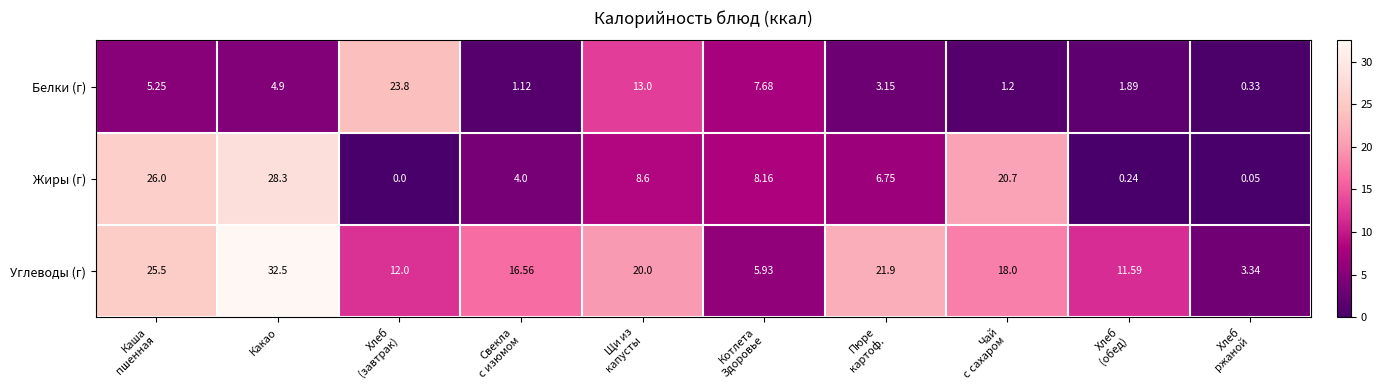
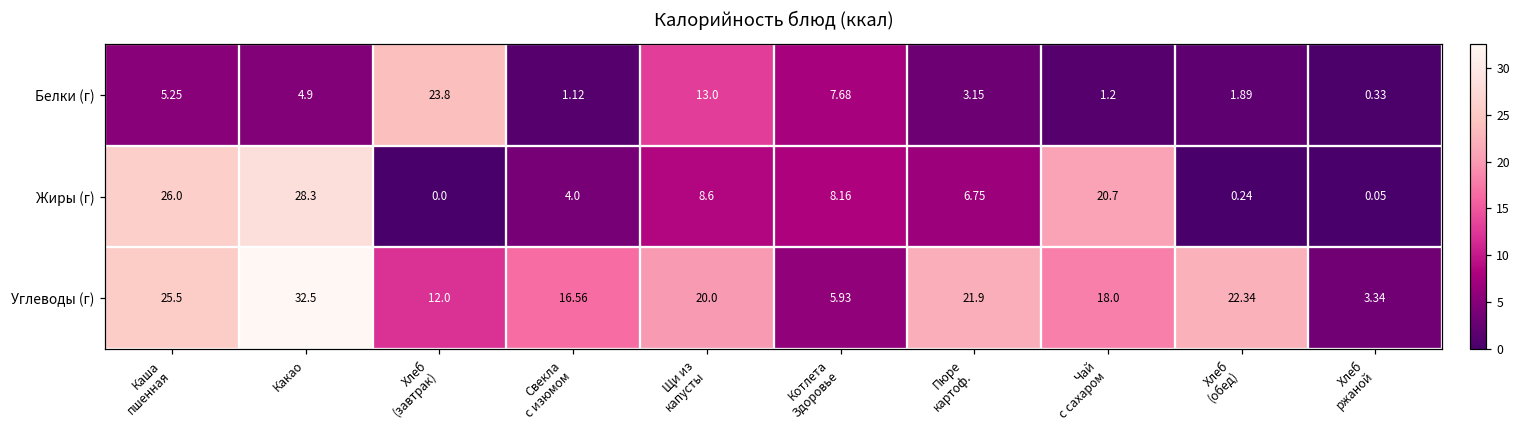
Углеводы (г), Хлеб (обед): 11.59 -> 22.34
